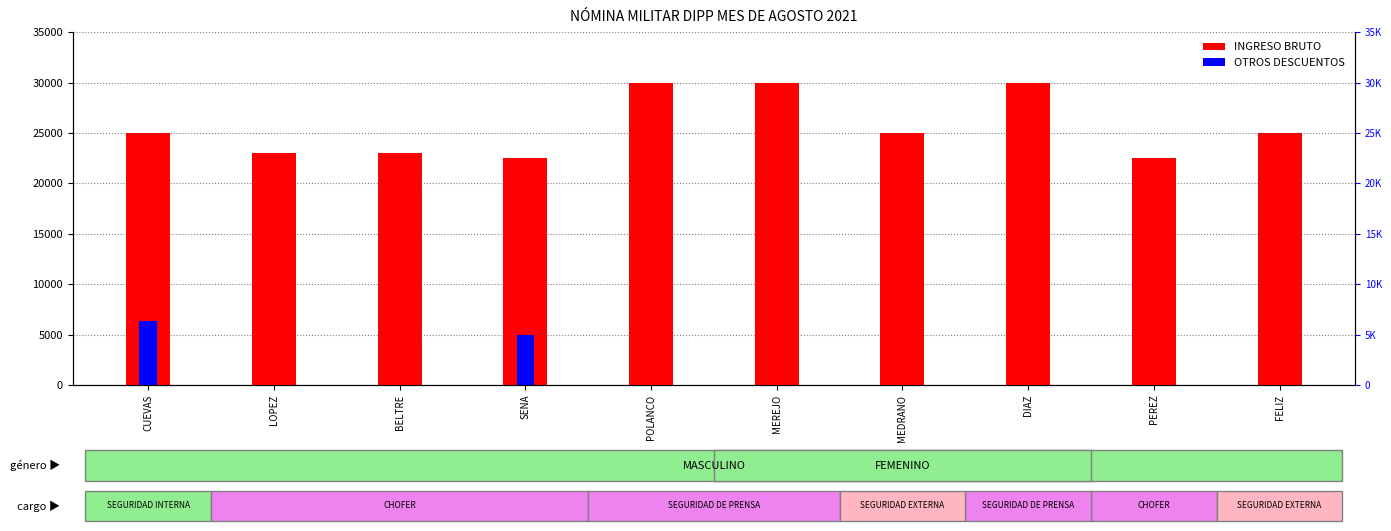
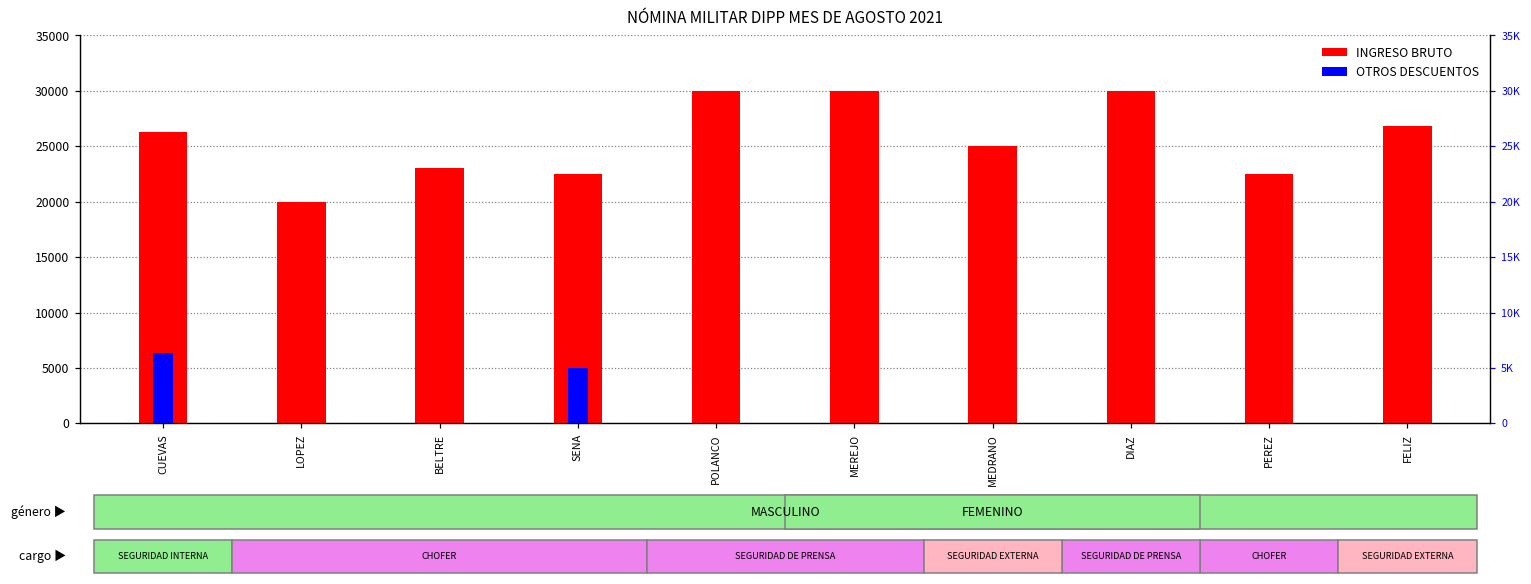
INGRESO BRUTO, CUEVAS: 25000 -> 26300
INGRESO BRUTO, LOPEZ: 23000 -> 20000
INGRESO BRUTO, FELIZ: 25000 -> 26800
